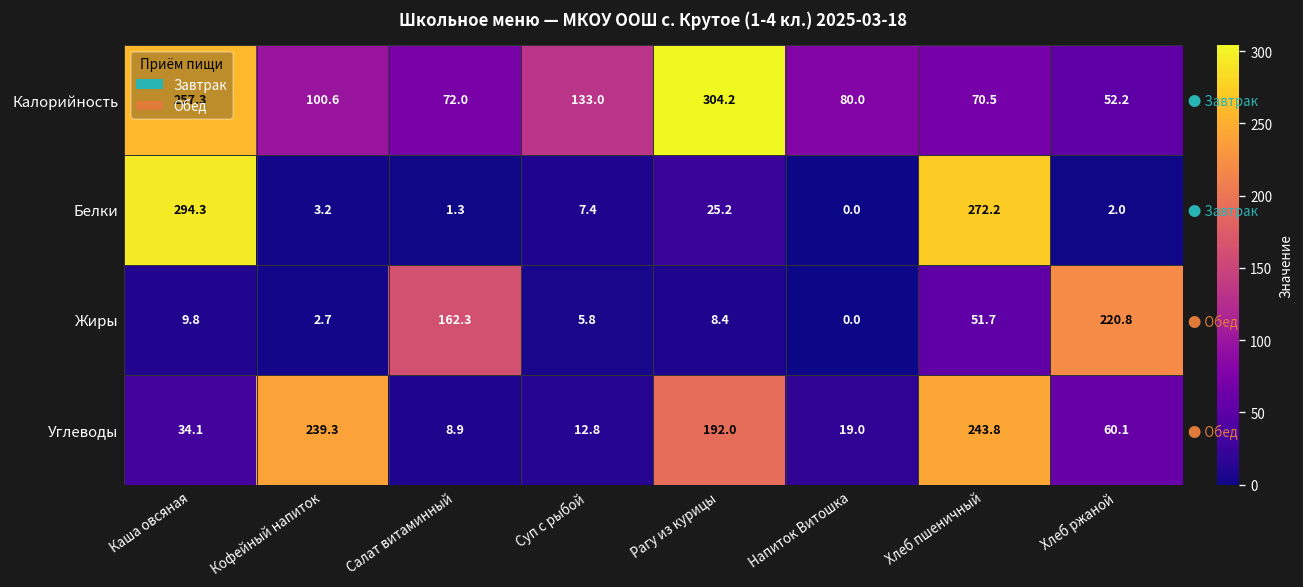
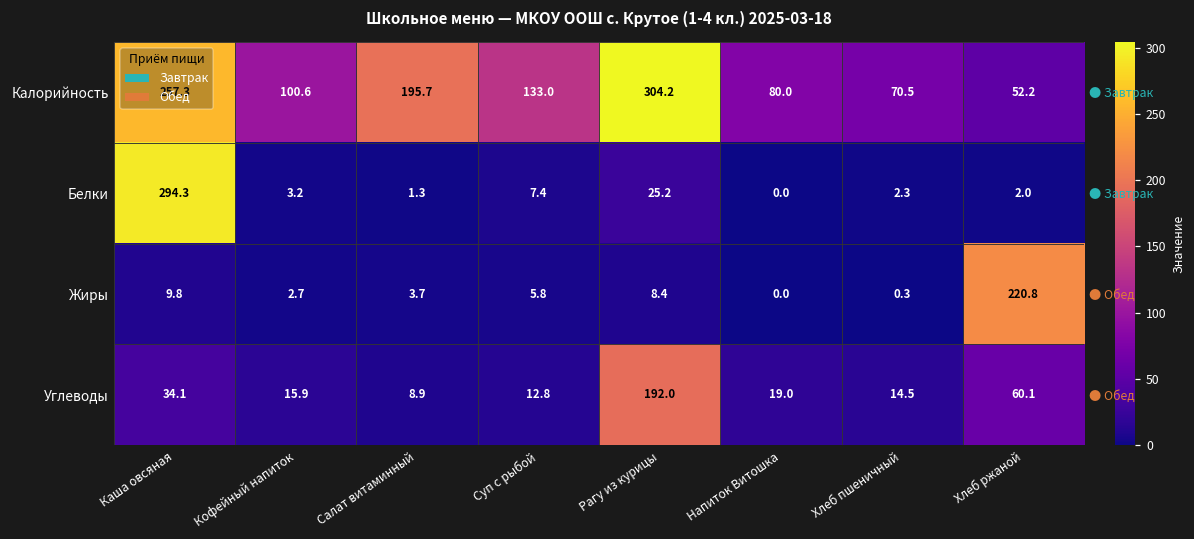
Калорийность, Салат витаминный: 72.0 -> 195.7
Белки, Хлеб пшеничный: 272.2 -> 2.3
Жиры, Салат витаминный: 162.3 -> 3.7
Жиры, Хлеб пшеничный: 51.7 -> 0.3
Углеводы, Кофейный напиток: 239.3 -> 15.9
Углеводы, Хлеб пшеничный: 243.8 -> 14.5
